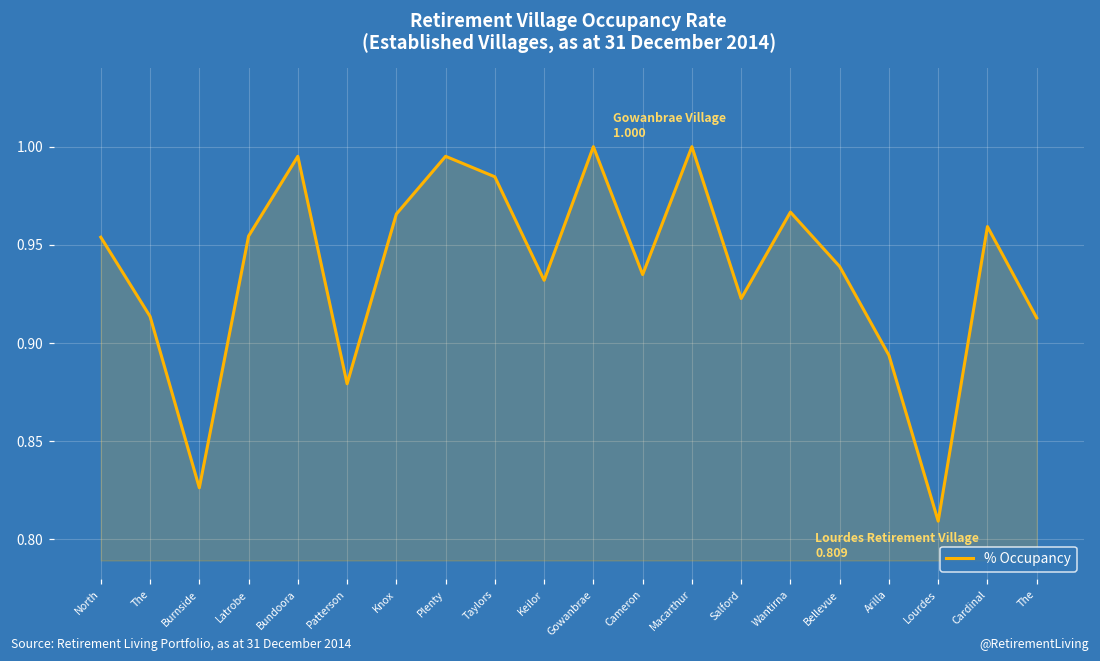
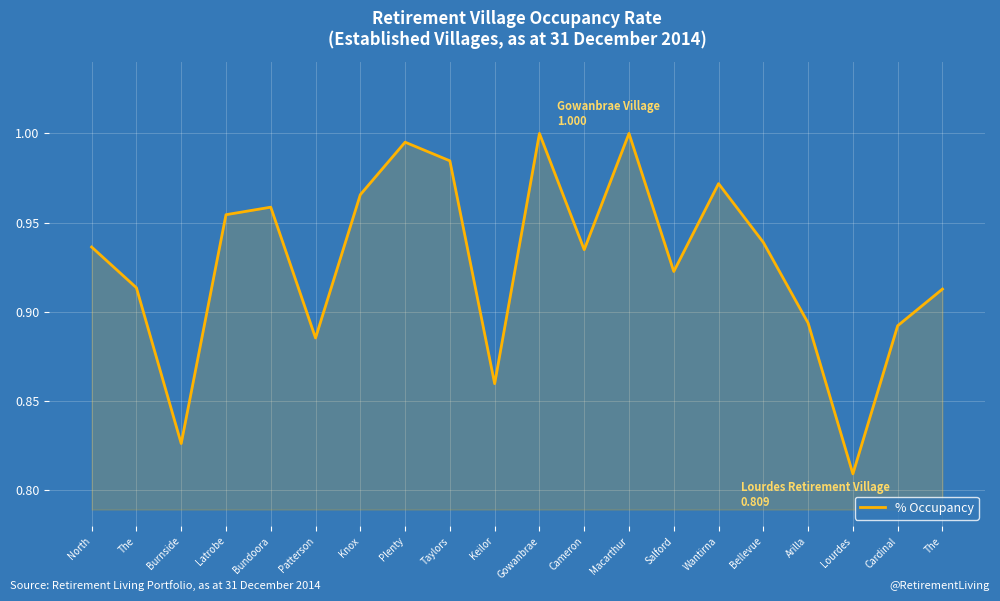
North: 0.954 -> 0.936
Bundoora: 0.995 -> 0.959
Patterson: 0.879 -> 0.885
Keilor: 0.932 -> 0.860
Wantirna: 0.967 -> 0.972
Cardinal: 0.959 -> 0.892
